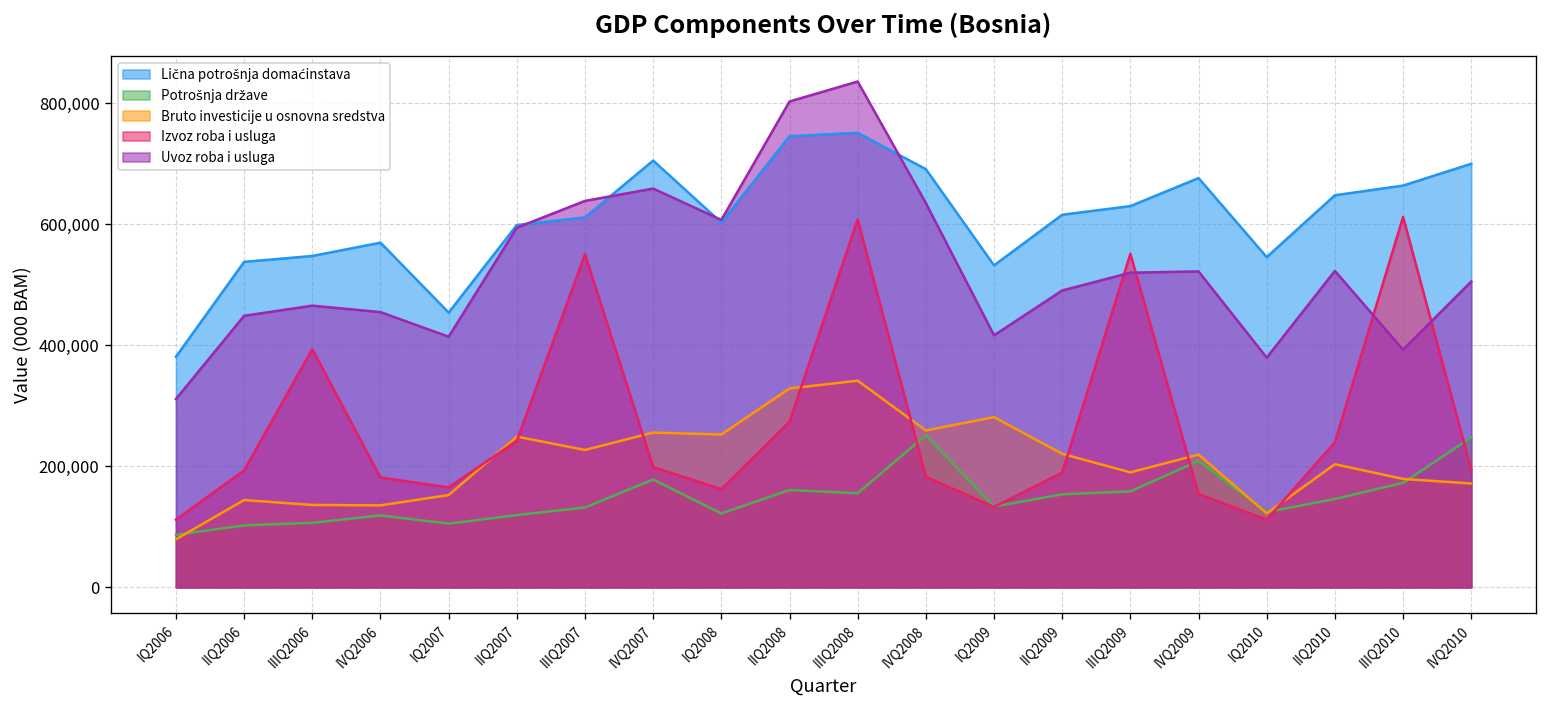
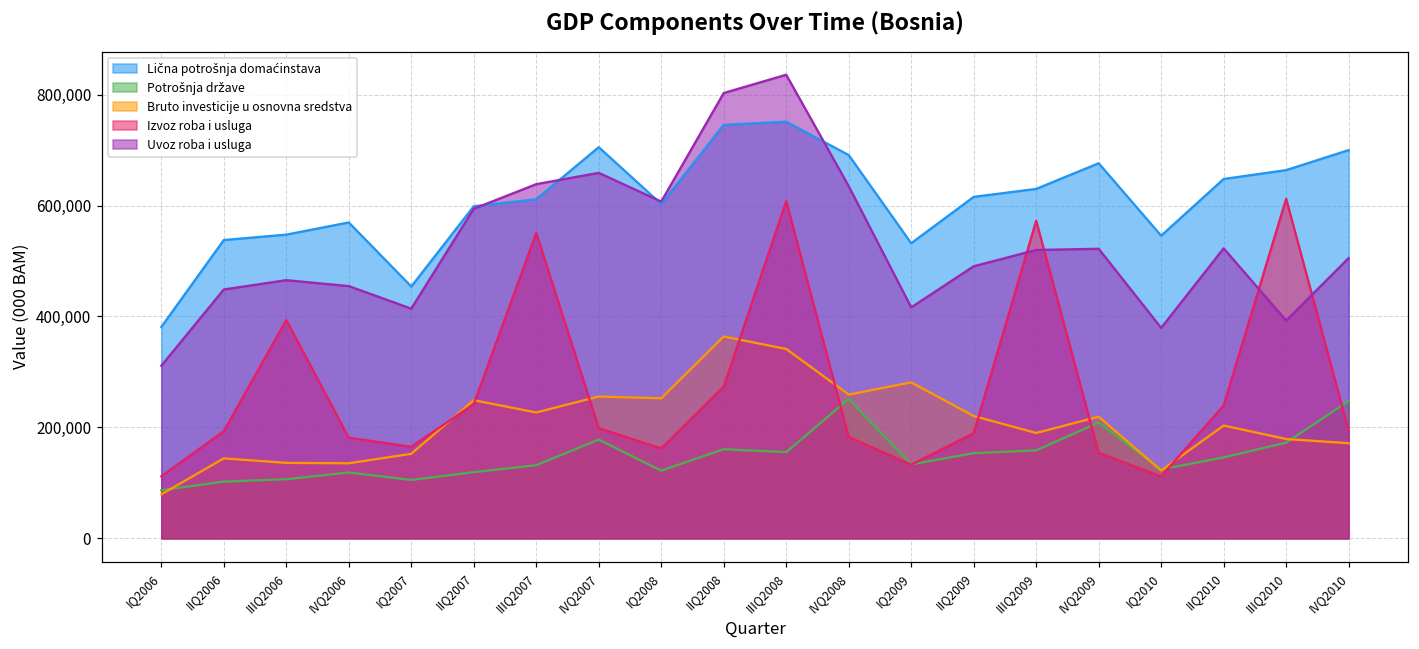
Bruto investicije u osnovna sredstva, IIQ2008: 330,000 -> 360,000
Izvoz roba i usluga, IIIQ2009: 550,000 -> 570,000
